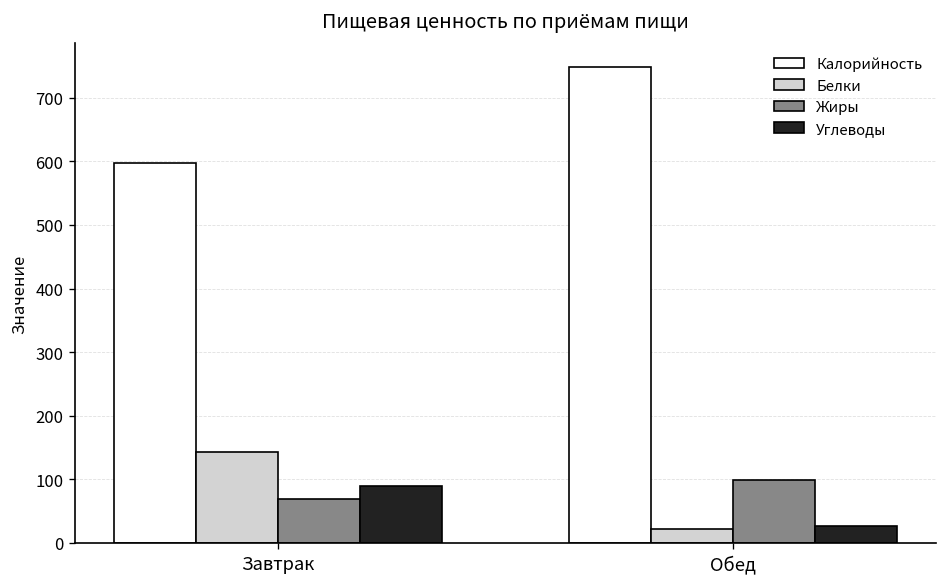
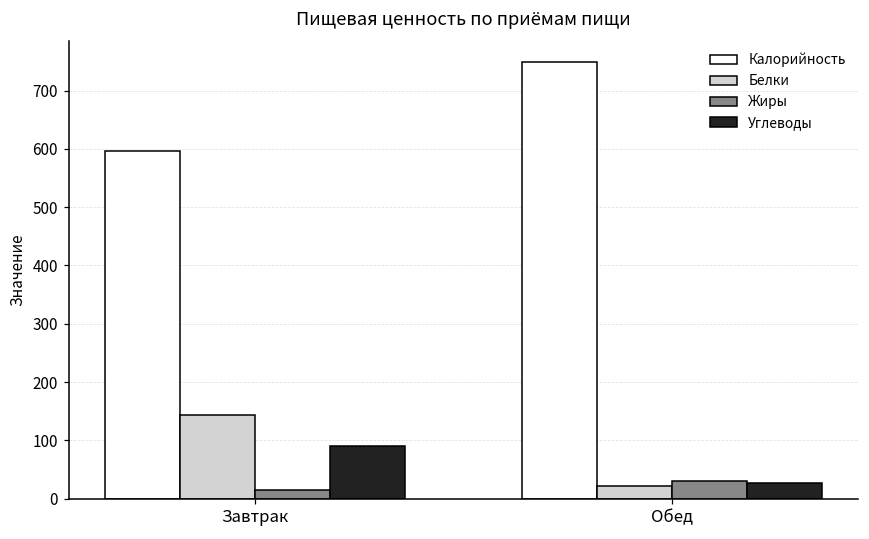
Жиры, Завтрак: 70 -> 20
Жиры, Обед: 100 -> 30
